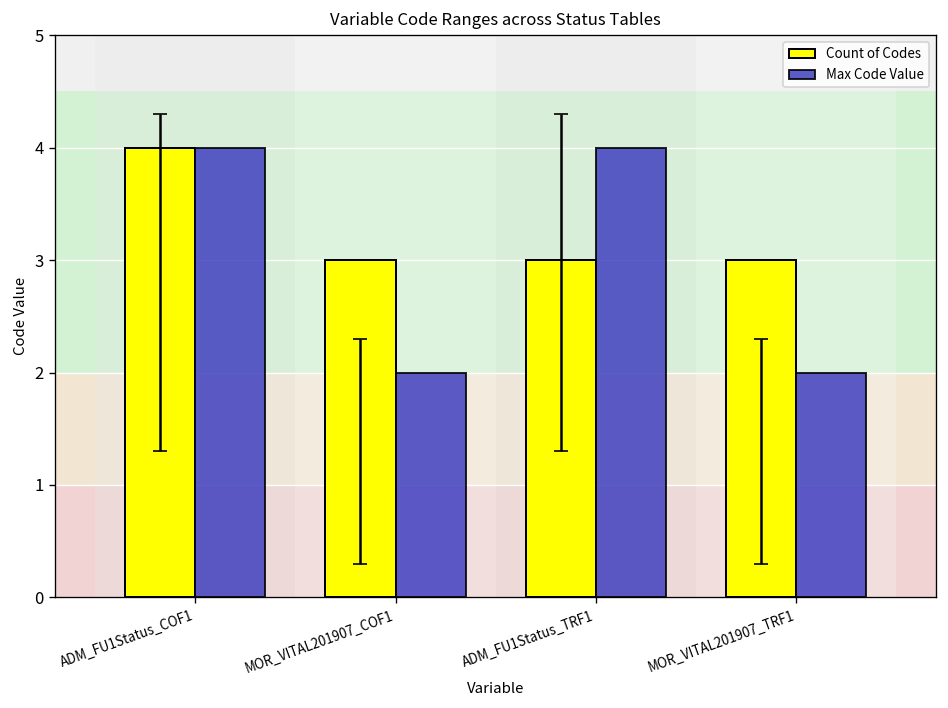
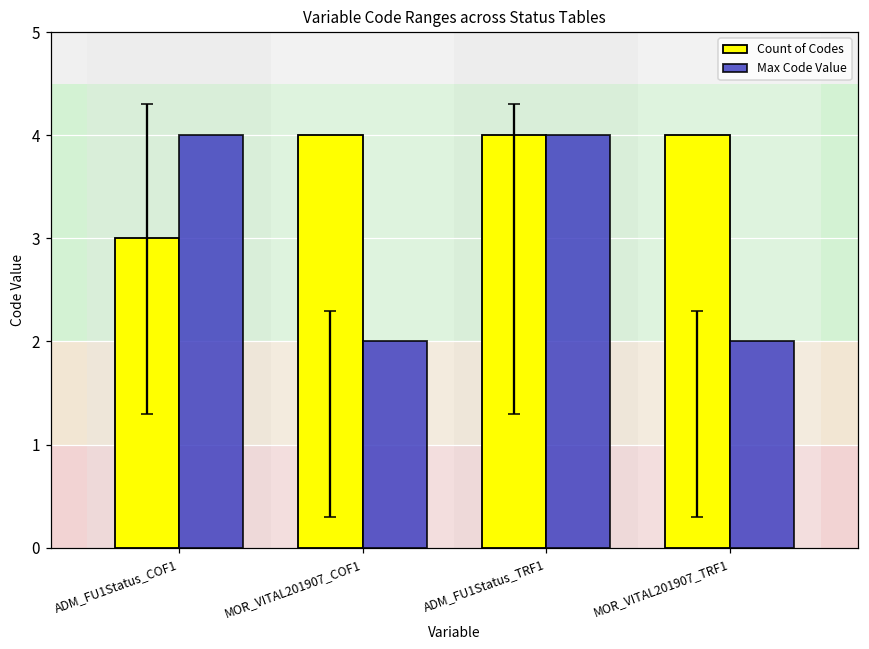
Count of Codes, ADM_FU1Status_COF1: 4 -> 3
Count of Codes, MOR_VITAL201907_COF1: 3 -> 4
Count of Codes, ADM_FU1Status_TRF1: 3 -> 4
Count of Codes, MOR_VITAL201907_TRF1: 3 -> 4
